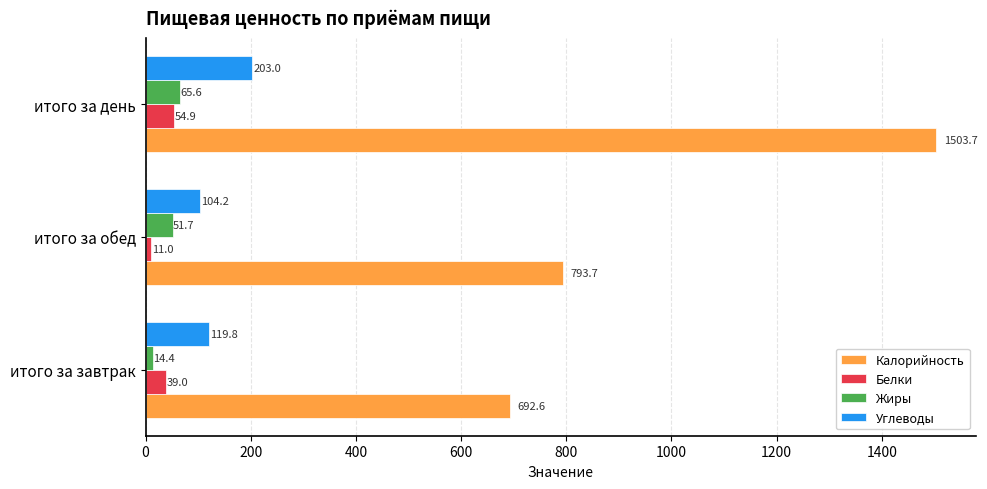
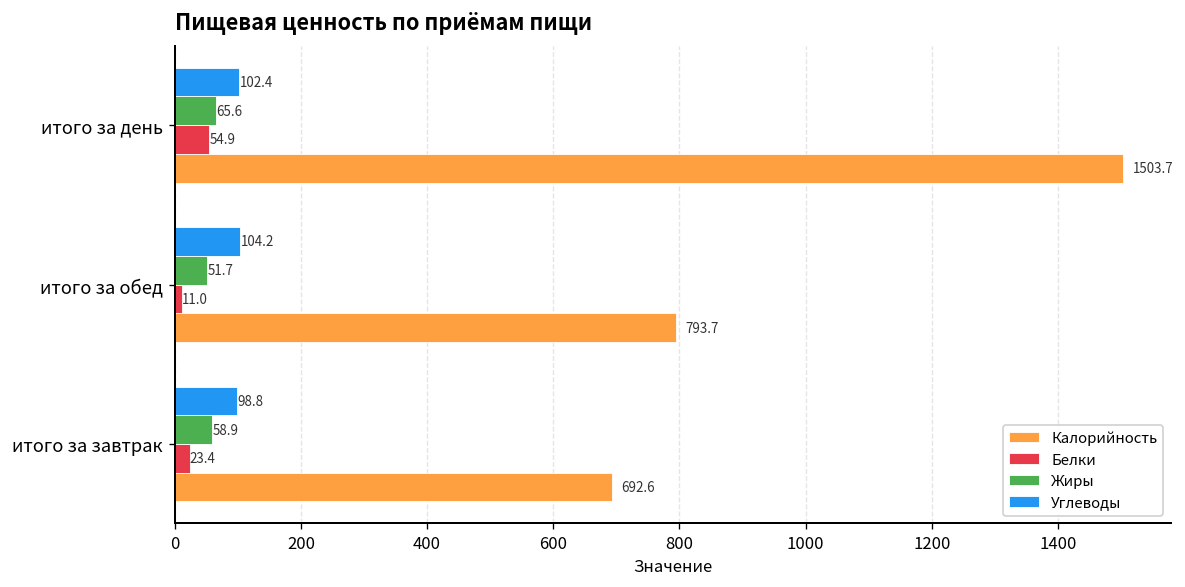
Углеводы, итого за день: 203.0 -> 102.4
Углеводы, итого за завтрак: 119.8 -> 98.8
Жиры, итого за завтрак: 14.4 -> 58.9
Белки, итого за завтрак: 39.0 -> 23.4
